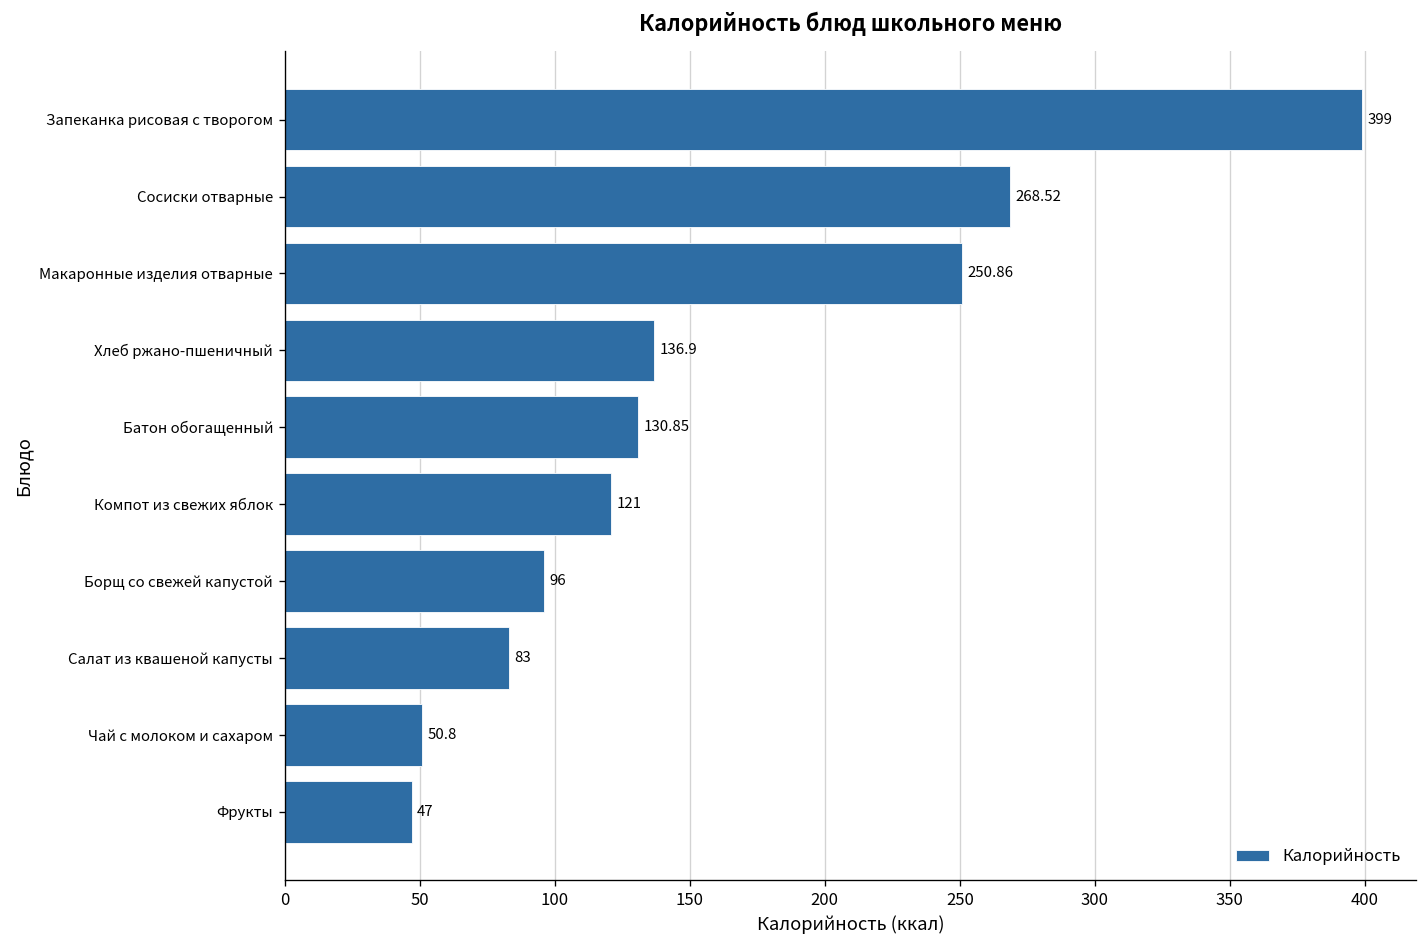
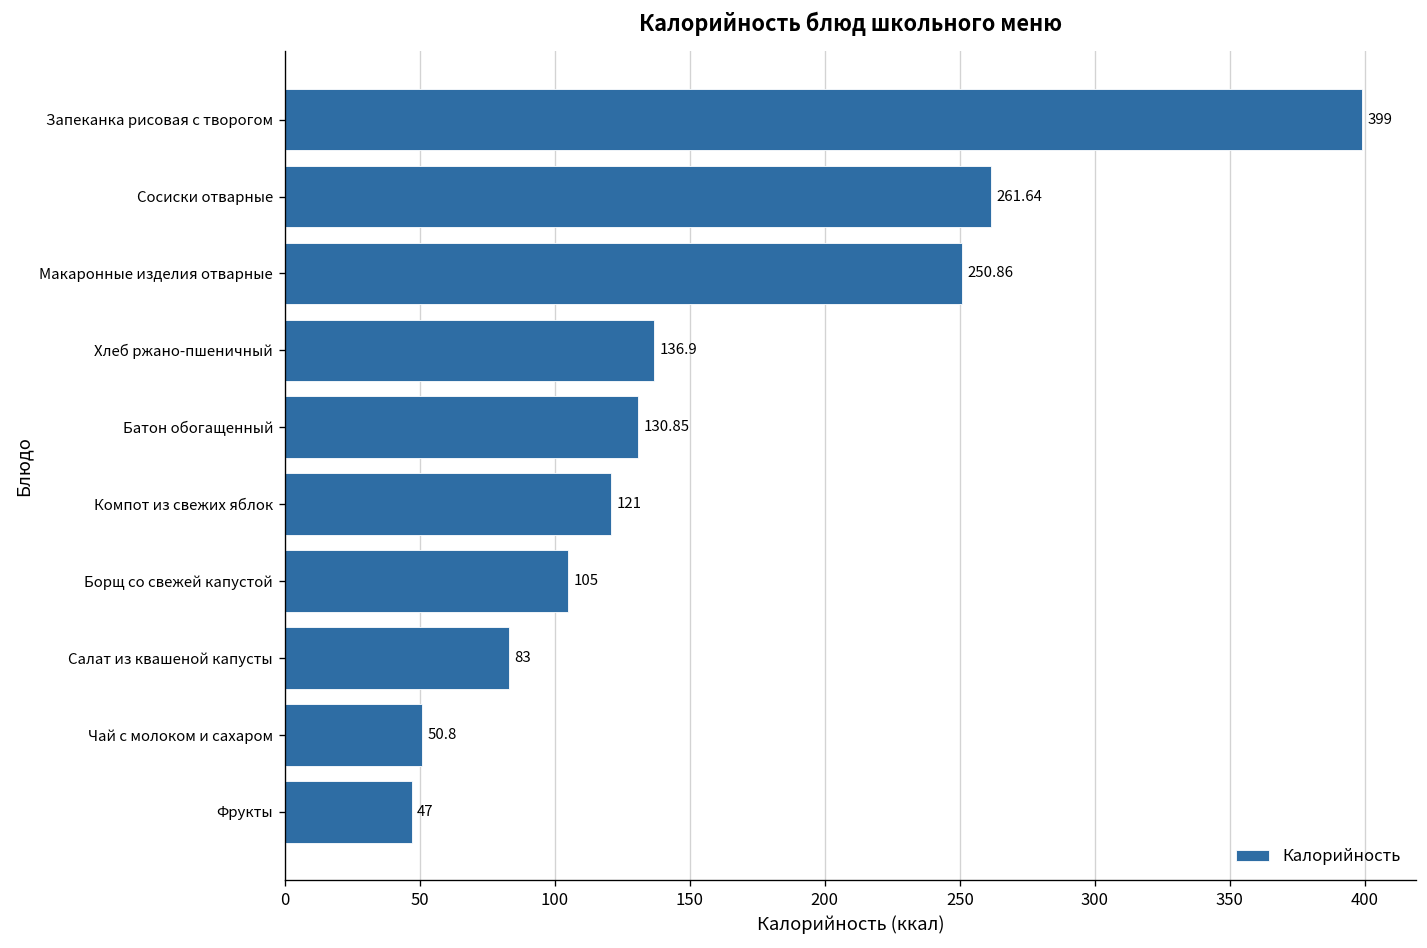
Сосиски отварные: 268.52 -> 261.64
Борщ со свежей капустой: 96 -> 105
